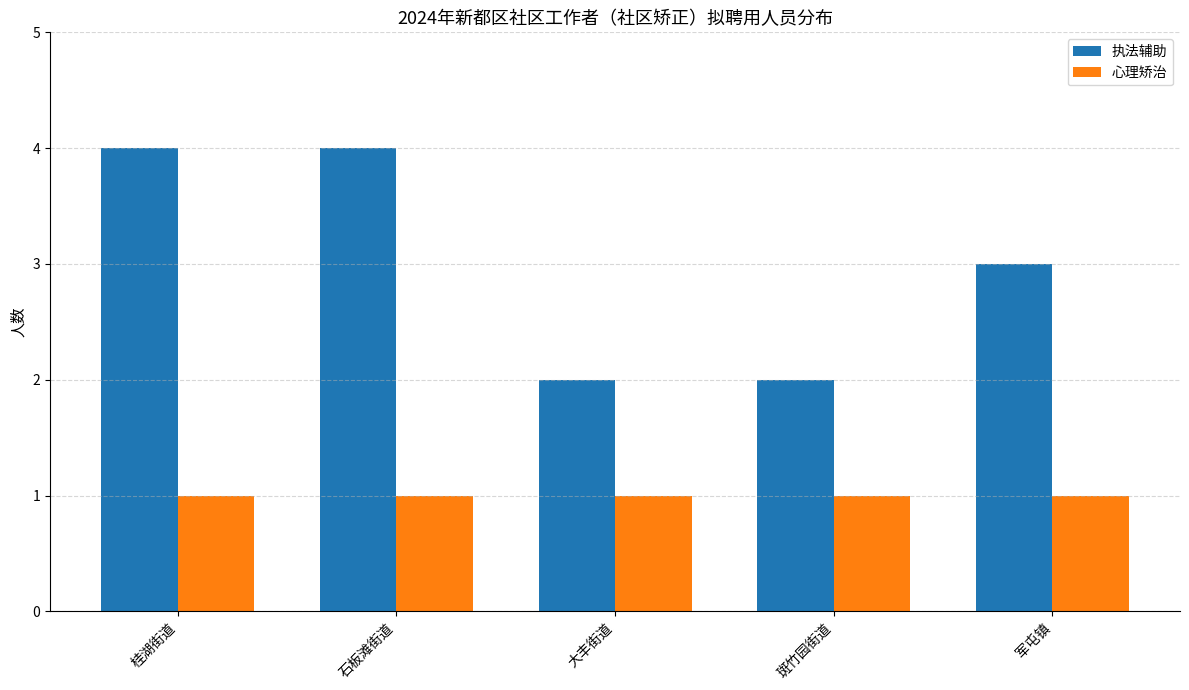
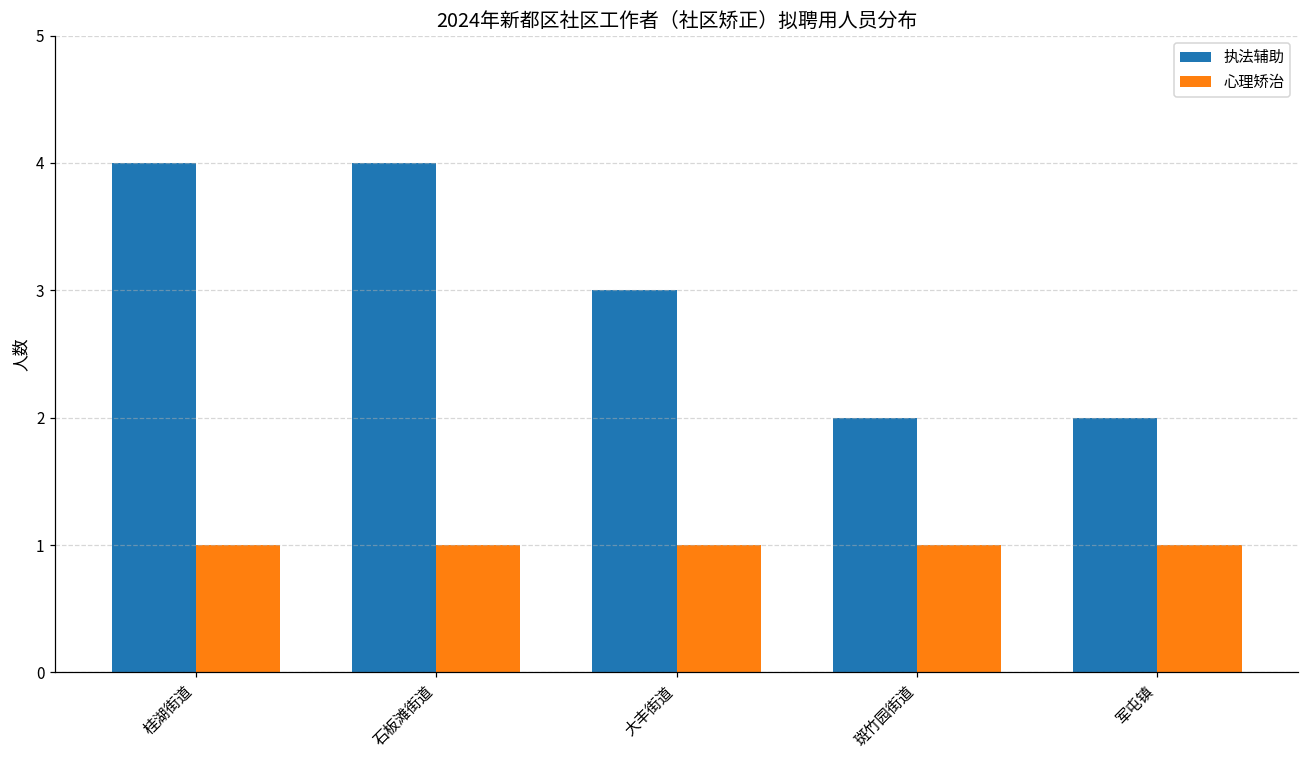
执法辅助, 大丰街道: 2 -> 3
执法辅助, 军屯镇: 3 -> 2
